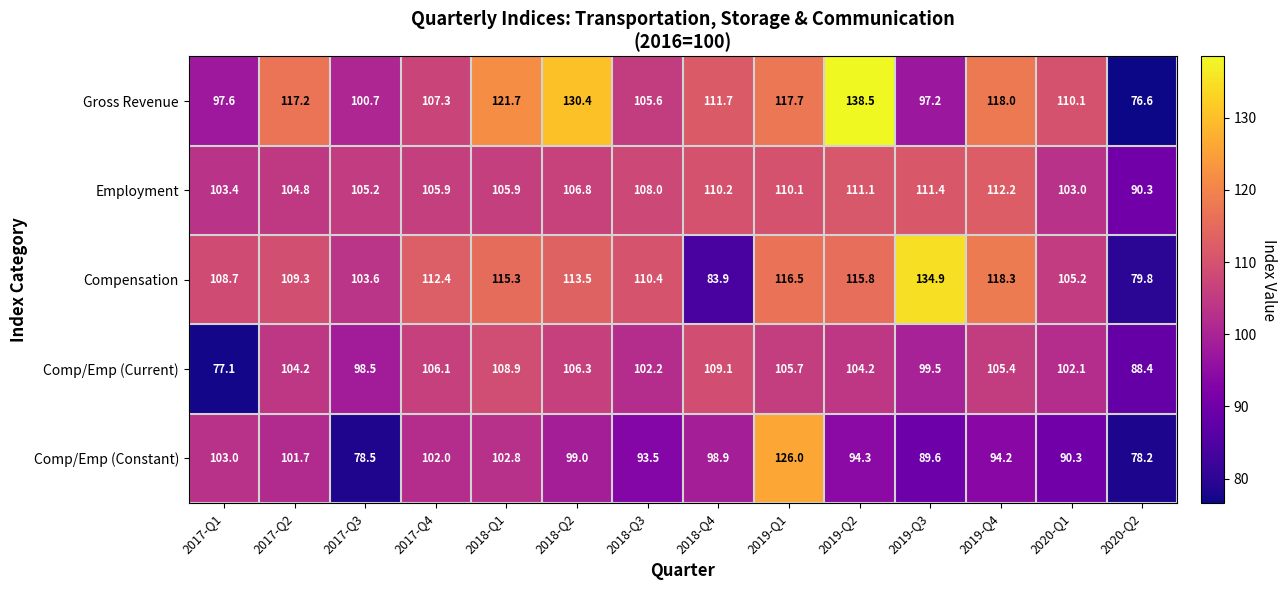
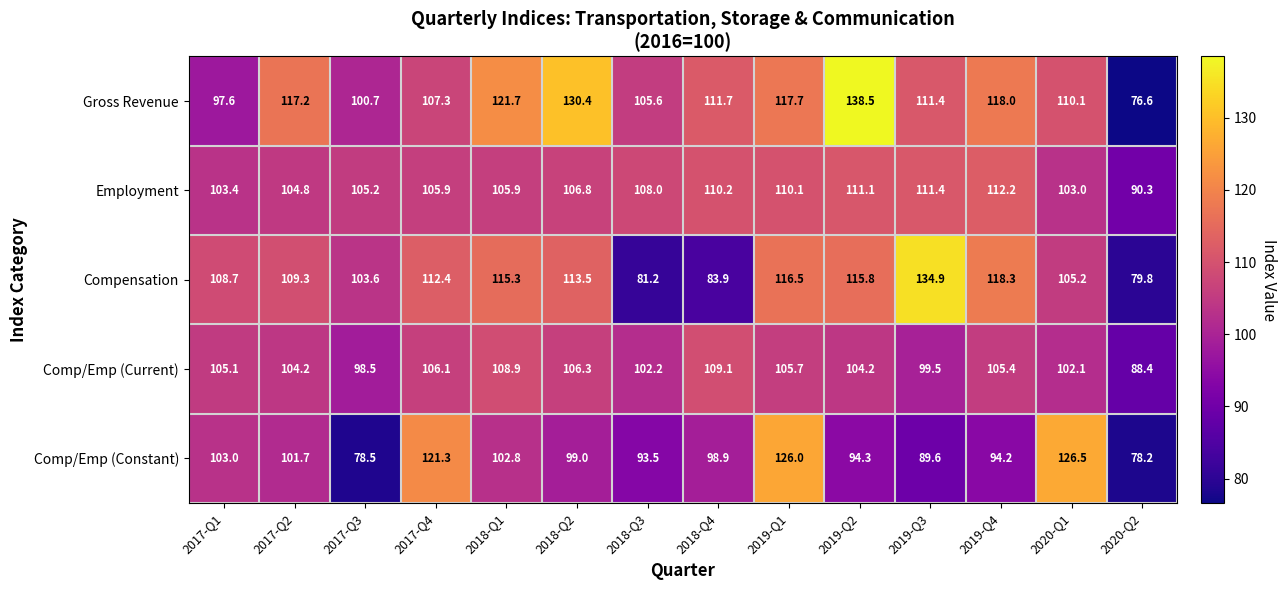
Gross Revenue, 2019-Q3: 97.2 -> 111.4
Compensation, 2018-Q3: 110.4 -> 81.2
Comp/Emp (Current), 2017-Q1: 77.1 -> 105.1
Comp/Emp (Constant), 2017-Q4: 102.0 -> 121.3
Comp/Emp (Constant), 2020-Q1: 90.3 -> 126.5
